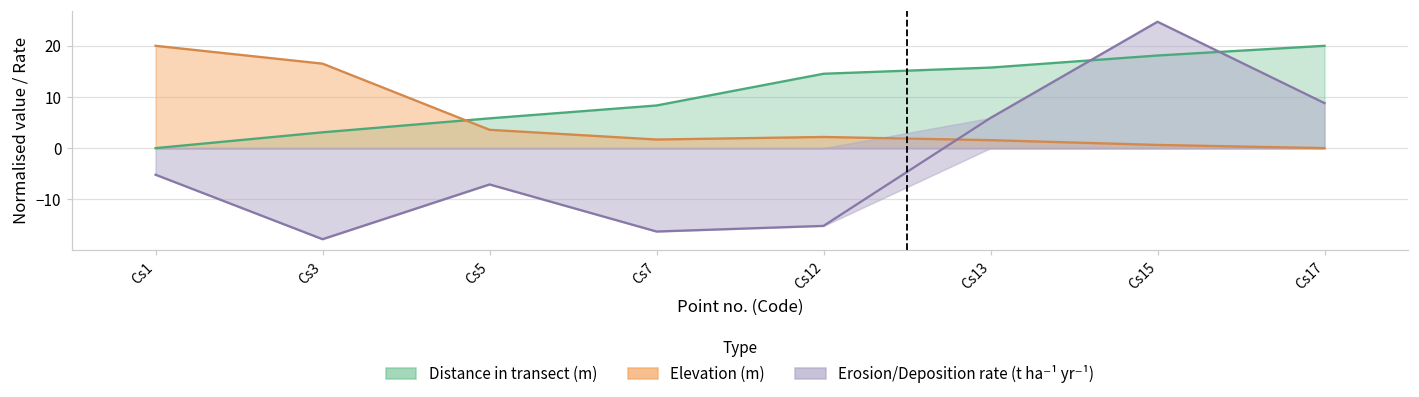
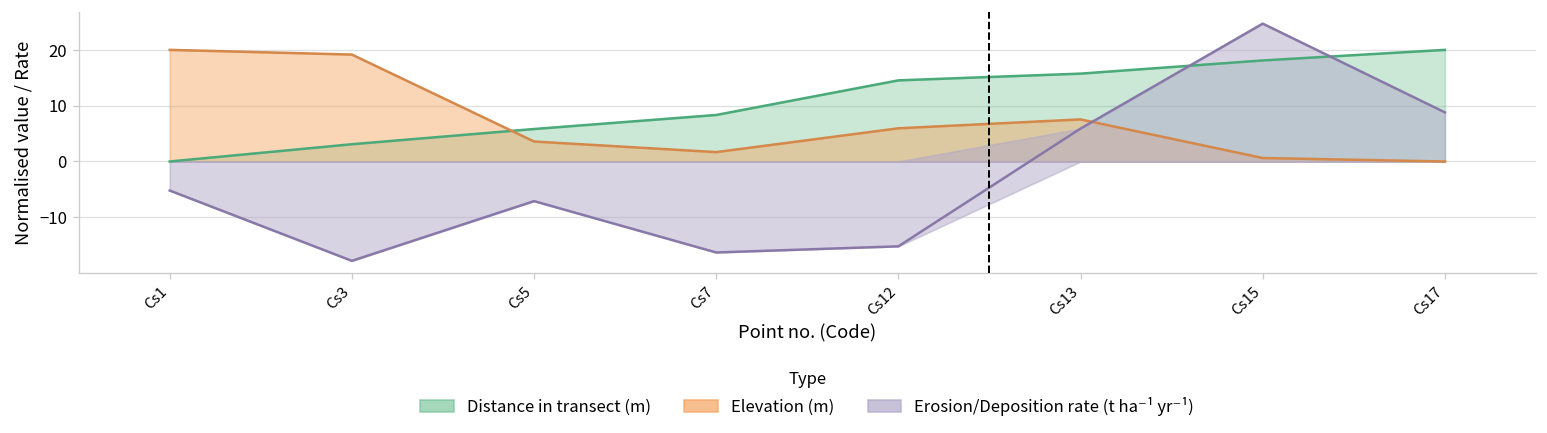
Elevation (m), Cs3: 17 -> 19
Elevation (m), Cs12: 2 -> 6
Elevation (m), Cs13: 2 -> 8
